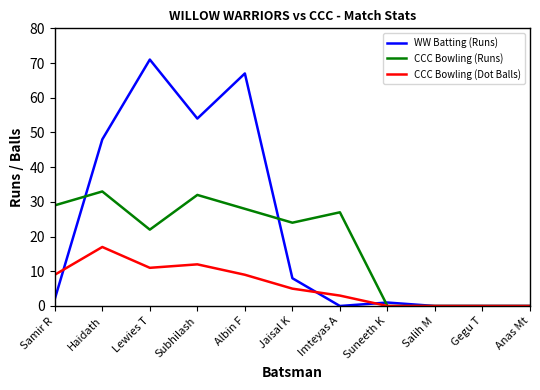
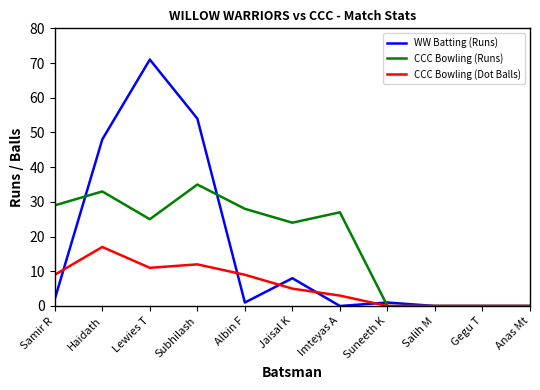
CCC Bowling (Runs), Lewies T: 22 -> 25
CCC Bowling (Runs), Subhilash: 32 -> 35
WW Batting (Runs), Albin F: 67 -> 1
